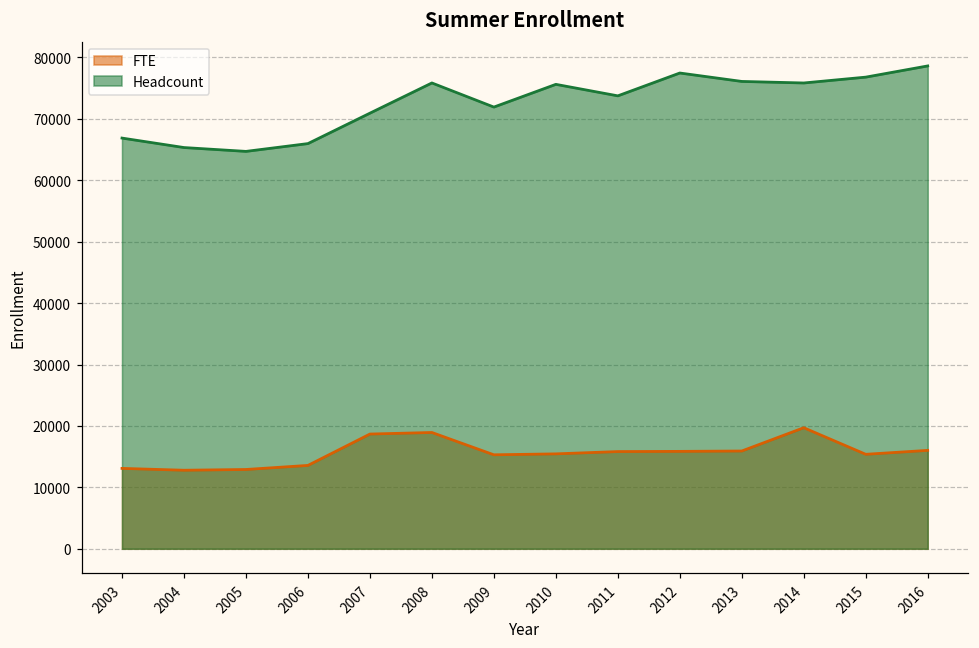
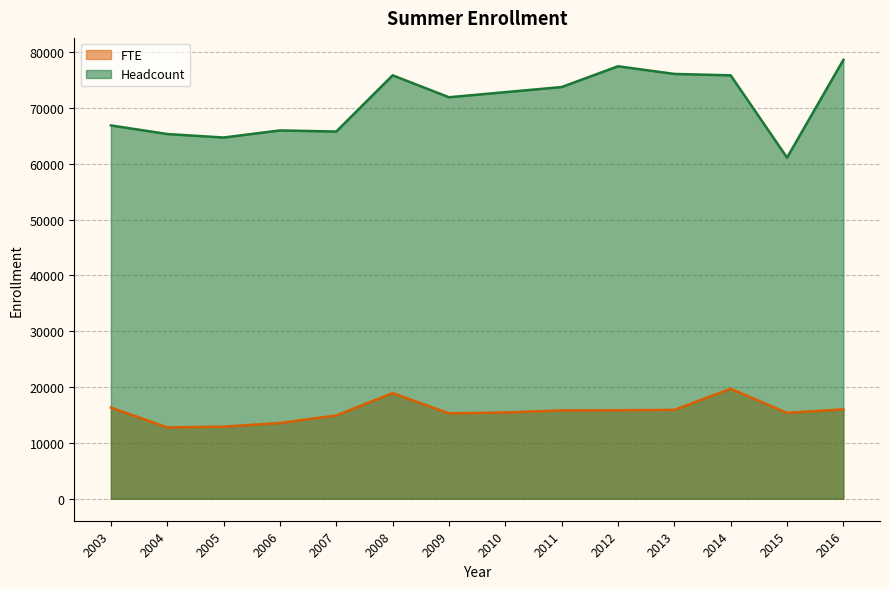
FTE, 2003: 13000 -> 16000
FTE, 2007: 19000 -> 15000
Headcount, 2007: 71000 -> 66000
Headcount, 2010: 76000 -> 73000
Headcount, 2015: 77000 -> 61000
